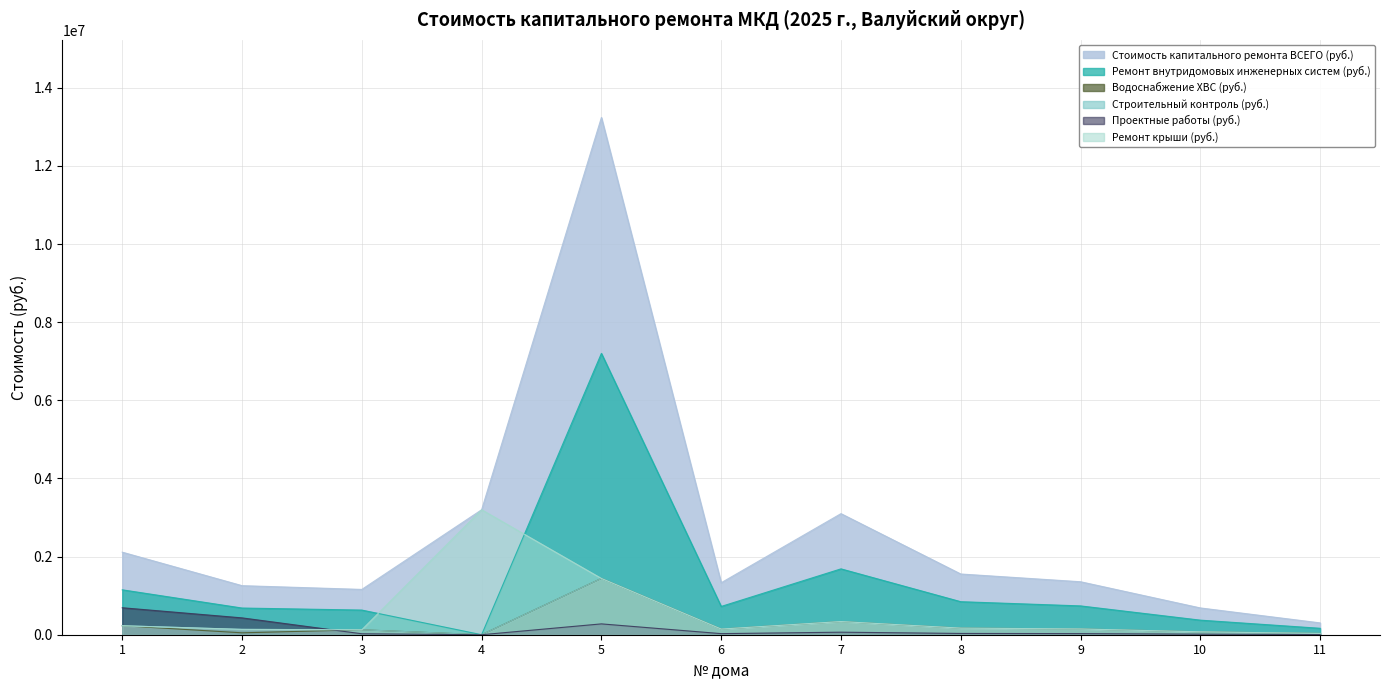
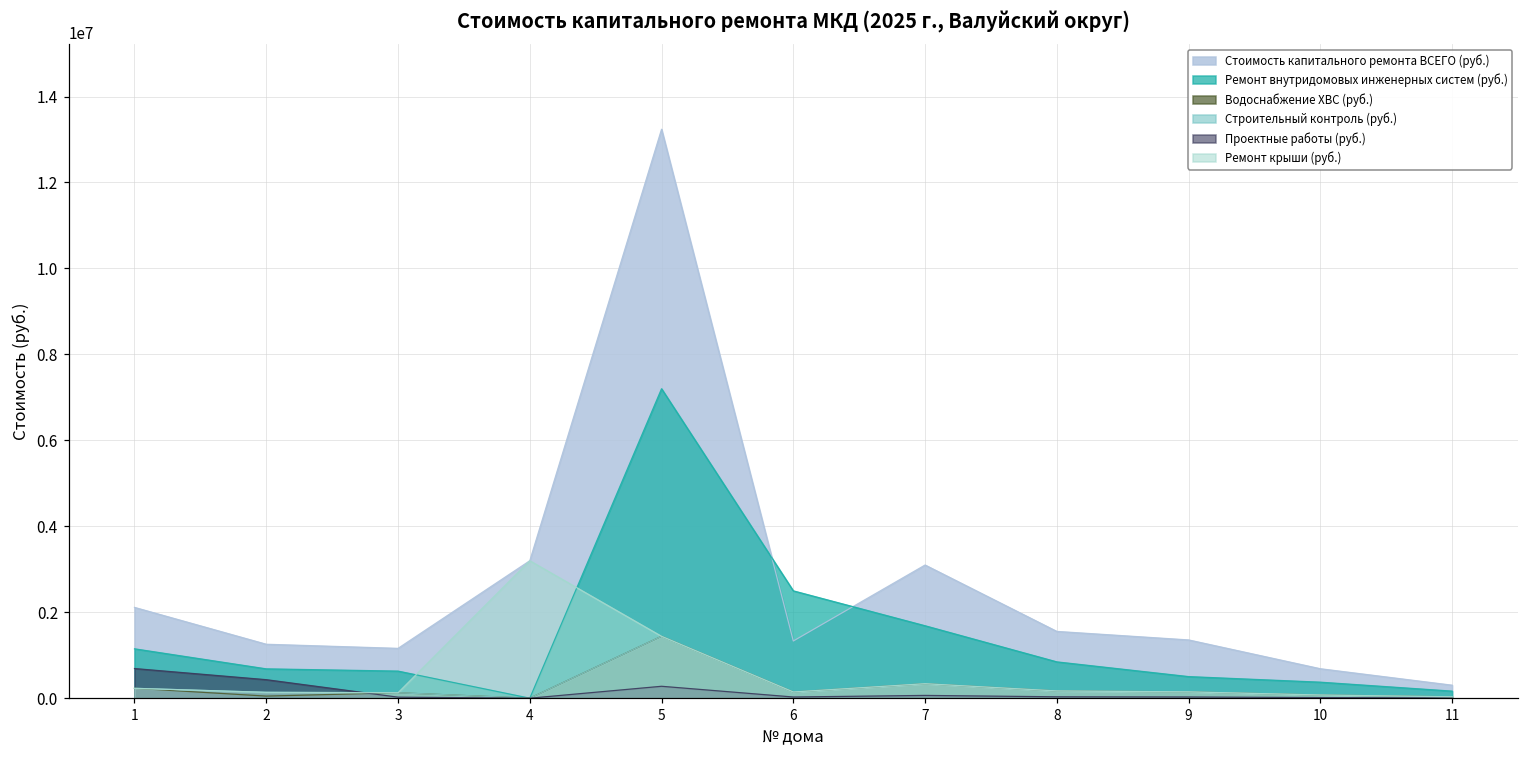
Ремонт внутридомовых инженерных систем (руб.), 6: 700000 -> 2500000
Ремонт внутридомовых инженерных систем (руб.), 9: 700000 -> 500000
